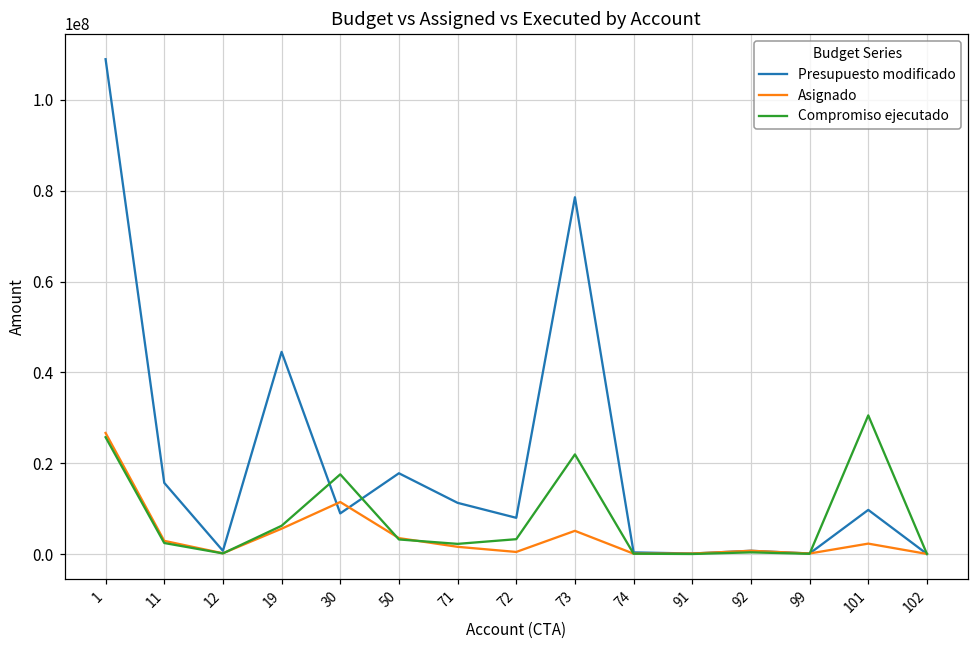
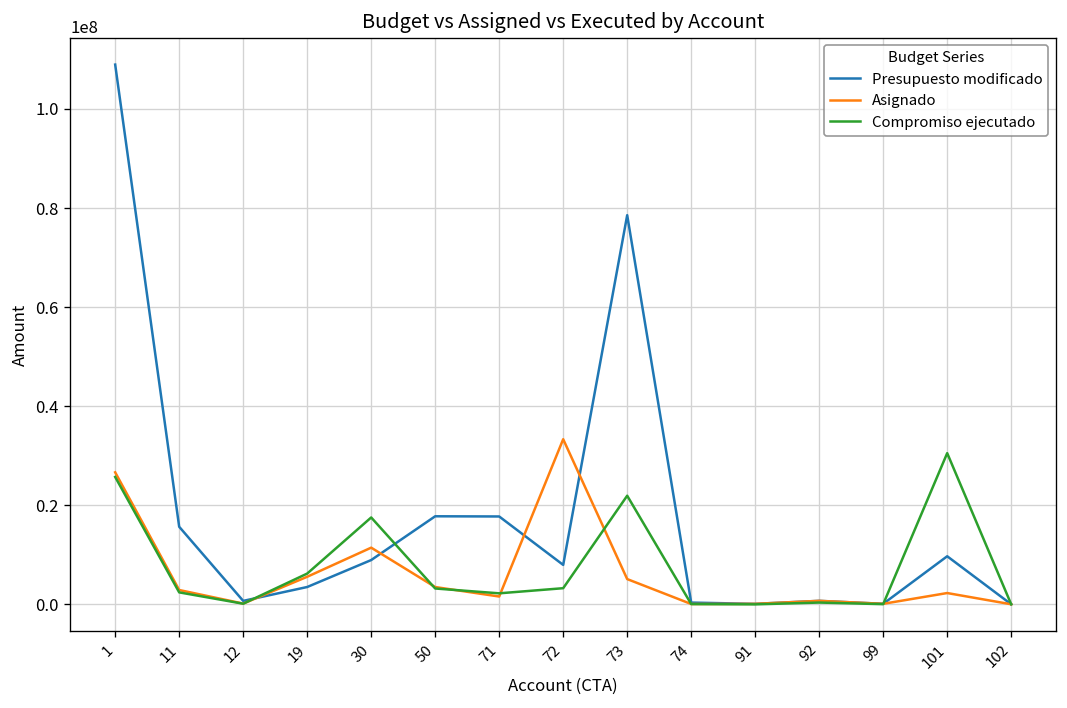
Presupuesto modificado, 19: 45000000 -> 4000000
Presupuesto modificado, 71: 11000000 -> 18000000
Asignado, 72: 0 -> 33000000
